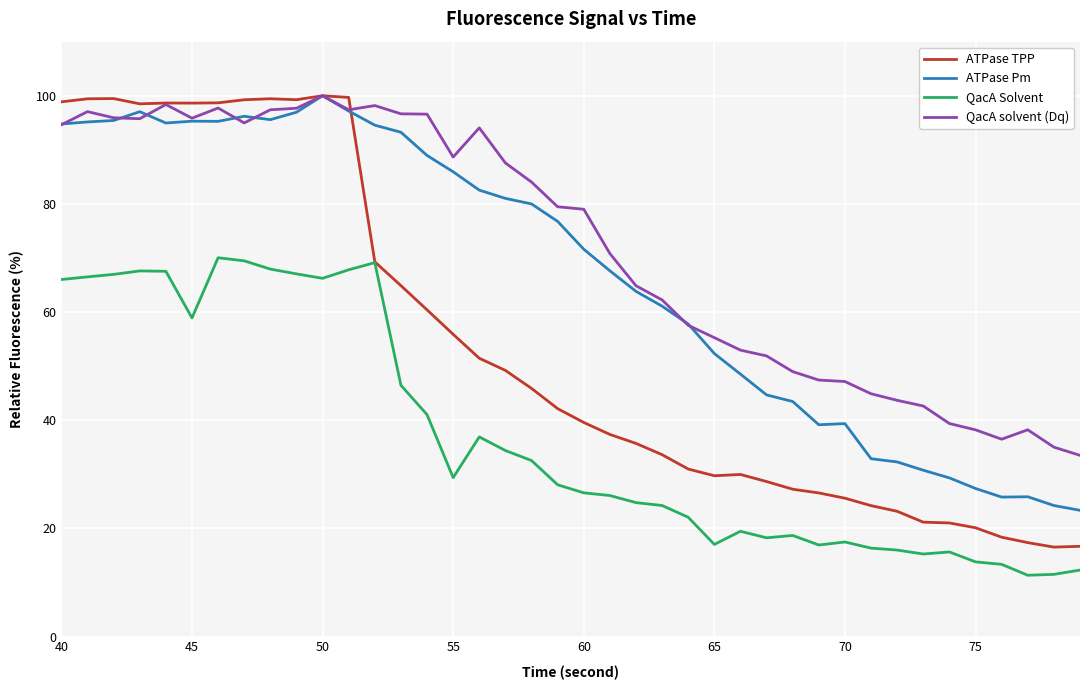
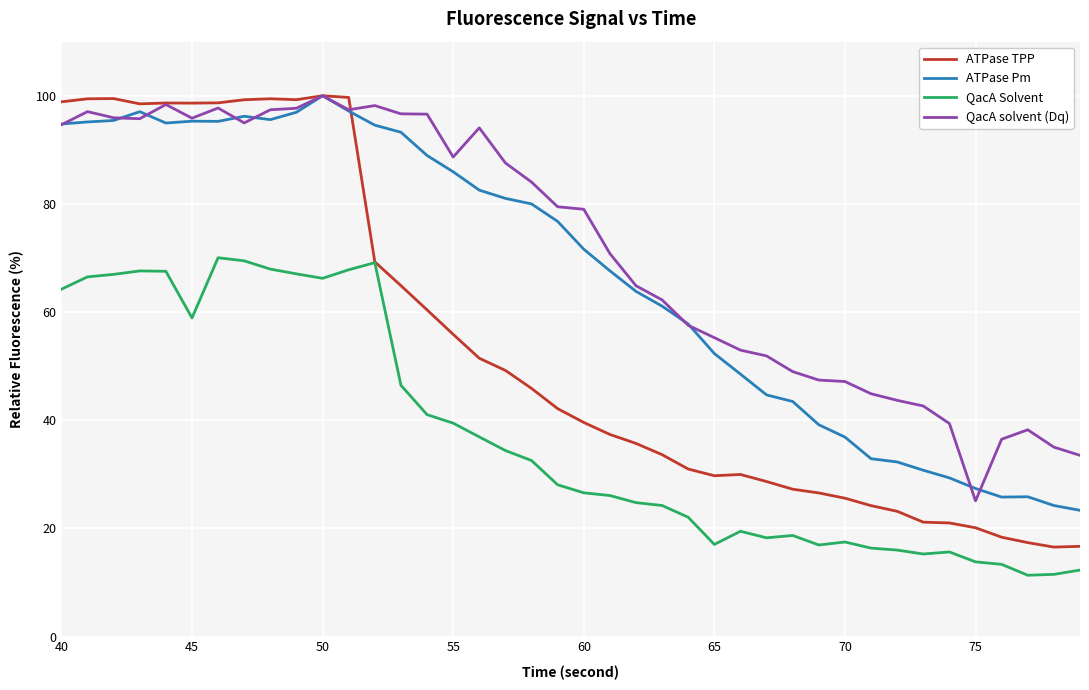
QacA Solvent, 40: 66 -> 64
QacA Solvent, 55: 29 -> 39
ATPase Pm, 70: 39 -> 37
QacA solvent (Dq), 75: 38 -> 25
